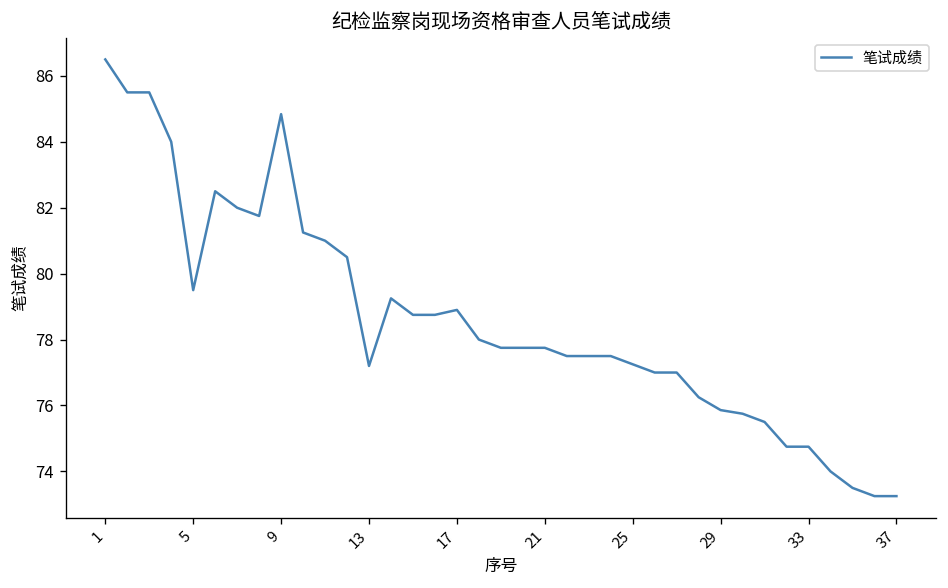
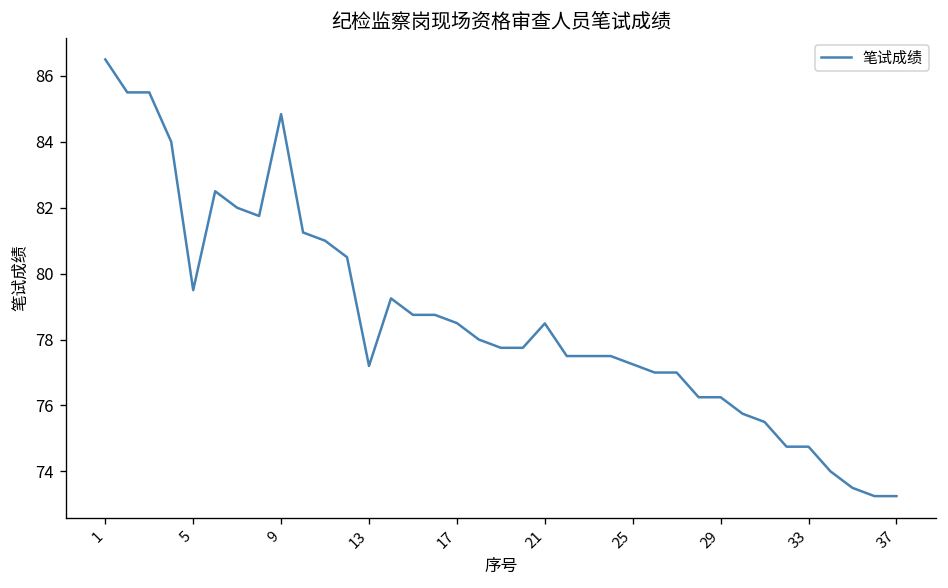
17: 78.9 -> 78.5
21: 77.8 -> 78.5
29: 75.9 -> 76.3
